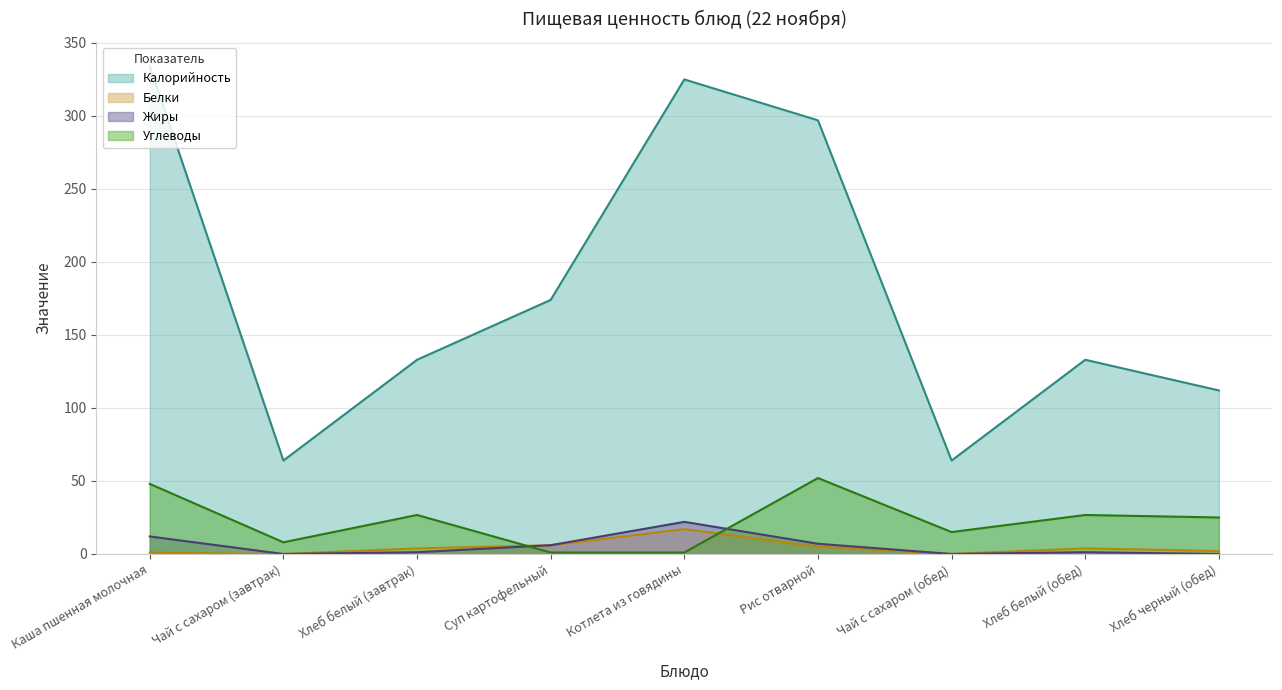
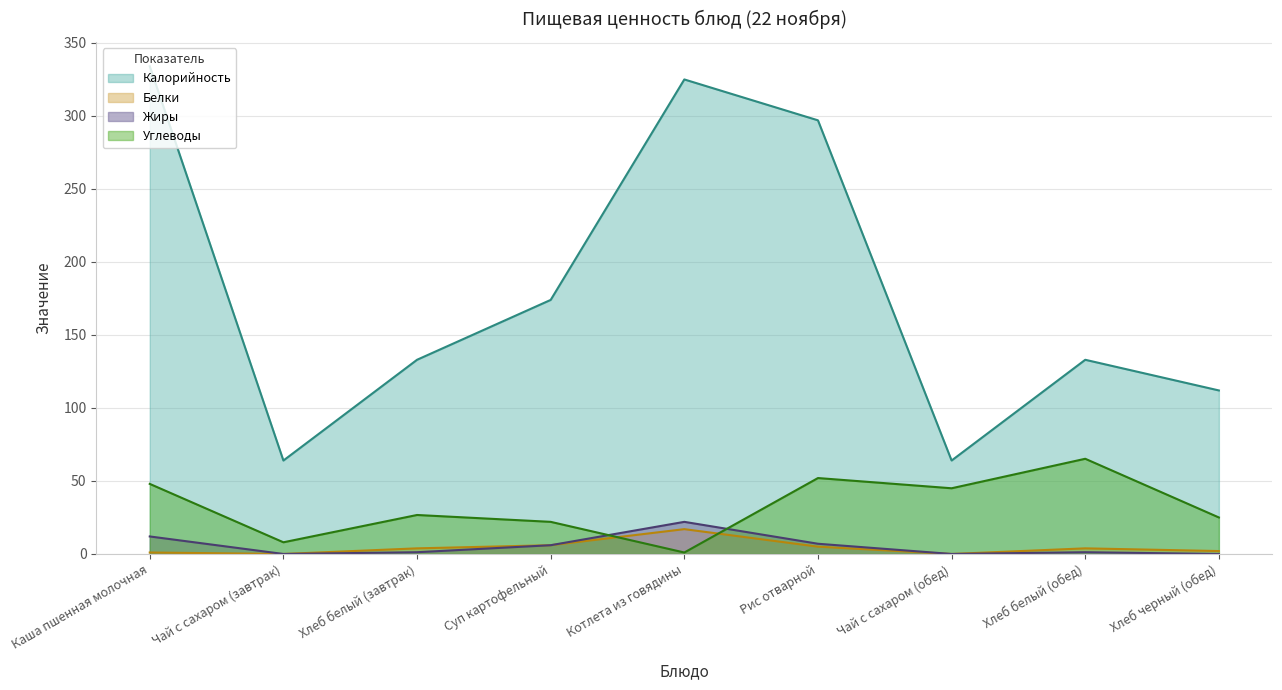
Углеводы, Суп картофельный: 1 -> 22
Углеводы, Чай с сахаром (обед): 15 -> 45
Углеводы, Хлеб белый (обед): 27 -> 65
